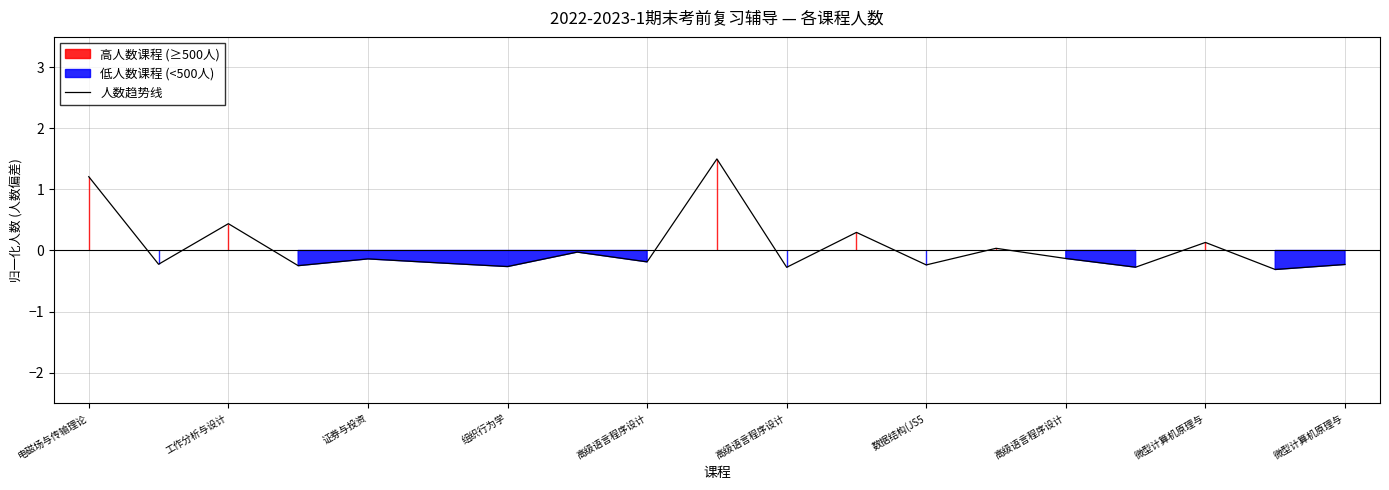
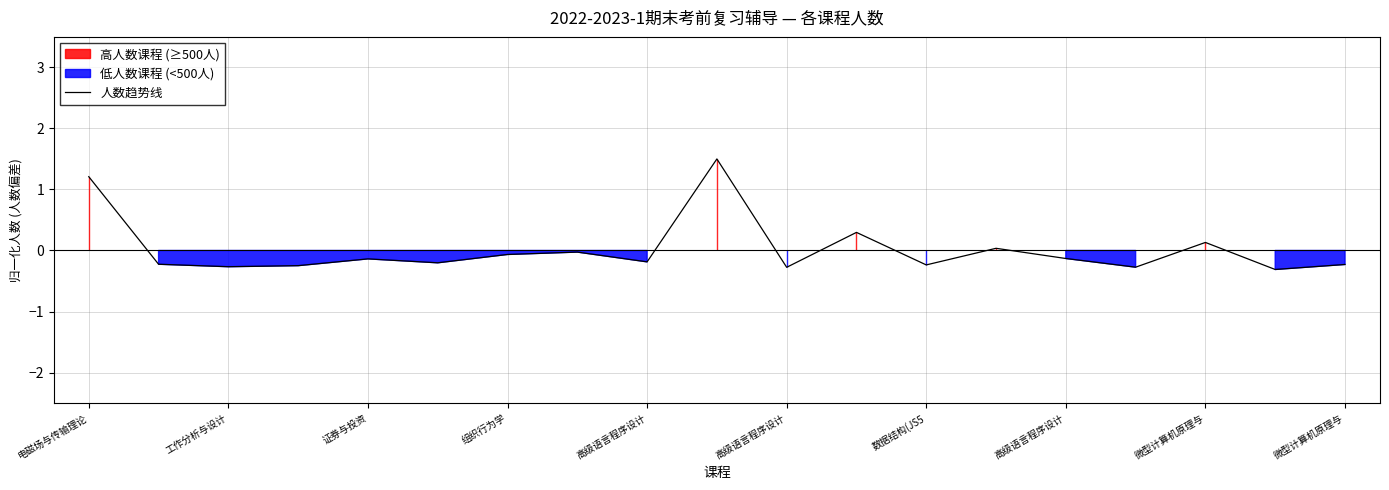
工作分析与设计: 0.4 -> -0.3
组织行为学: -0.3 -> -0.1
